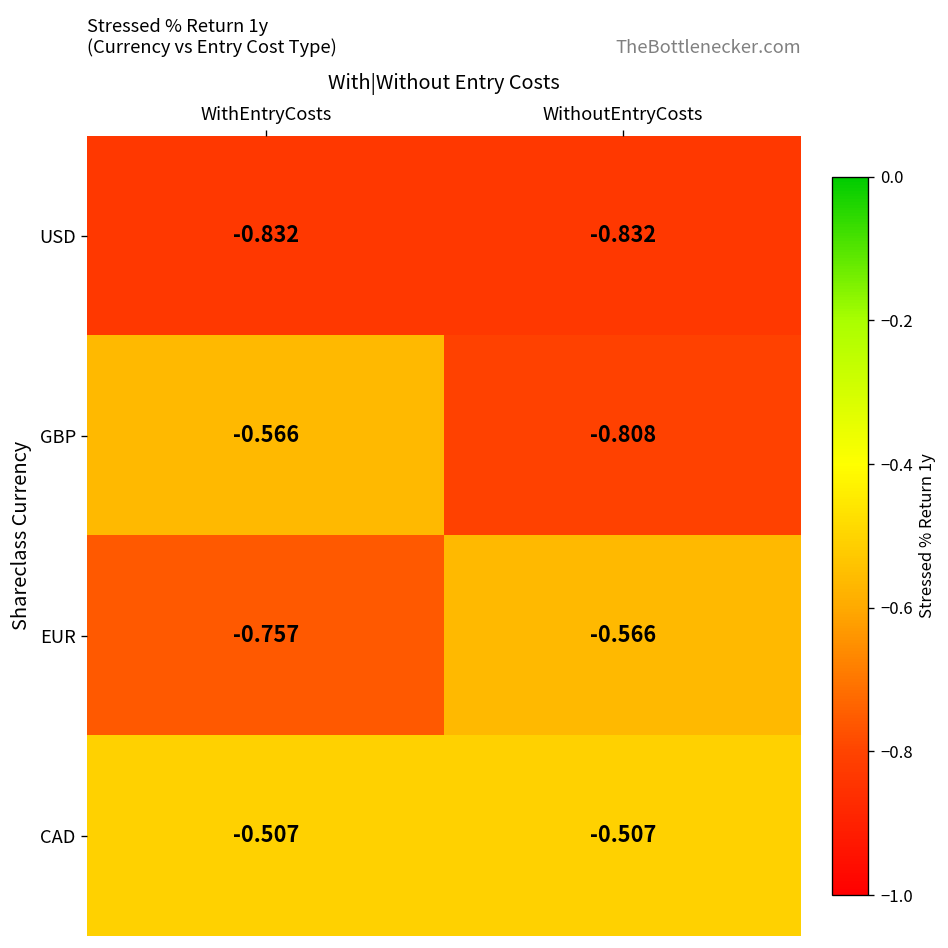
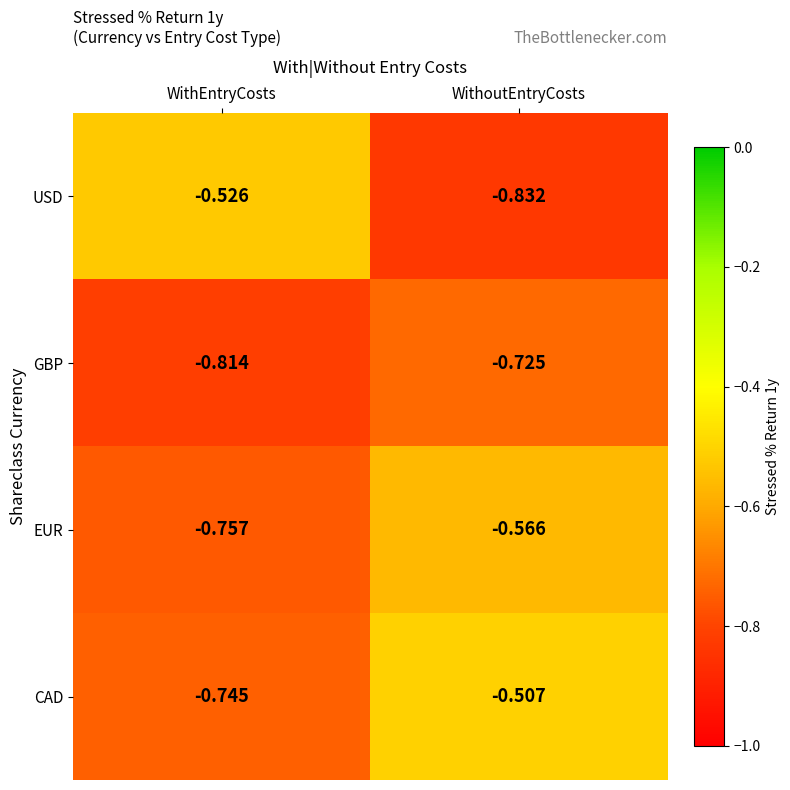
USD, WithEntryCosts: -0.832 -> -0.526
GBP, WithEntryCosts: -0.566 -> -0.814
GBP, WithoutEntryCosts: -0.808 -> -0.725
CAD, WithEntryCosts: -0.507 -> -0.745
